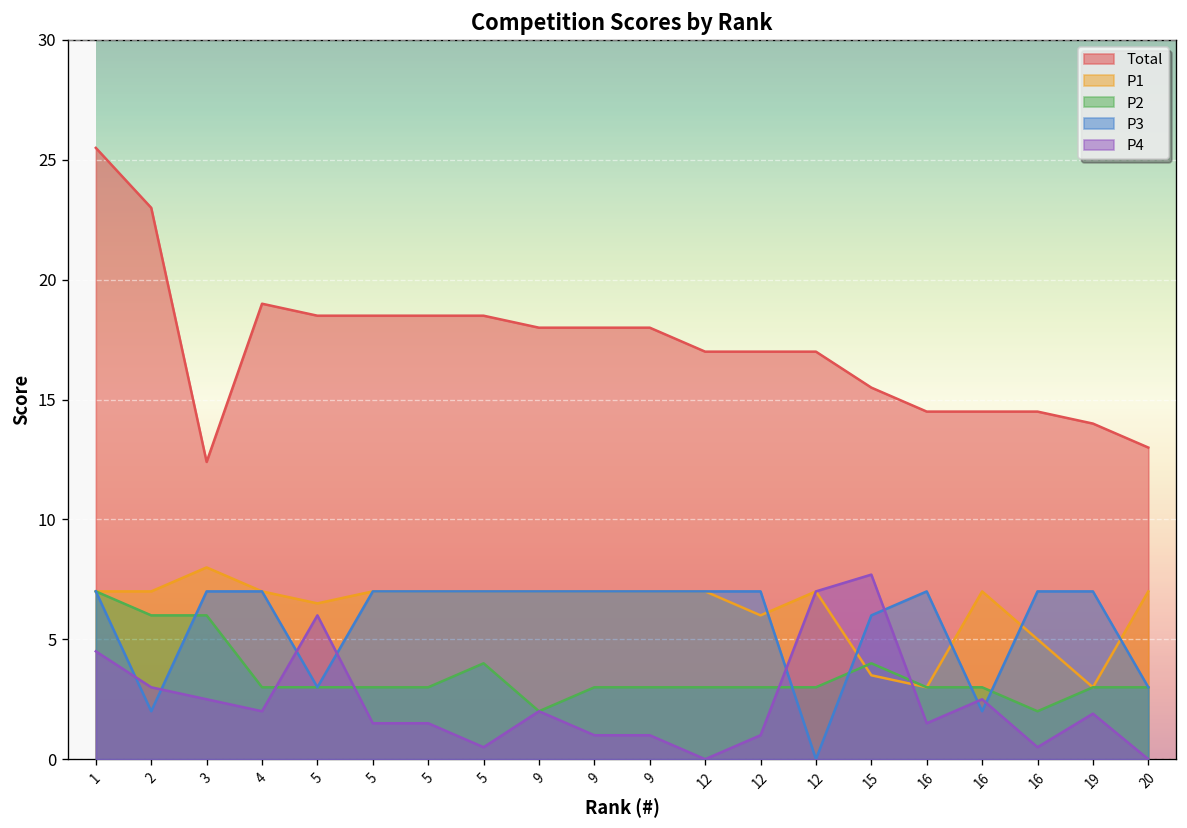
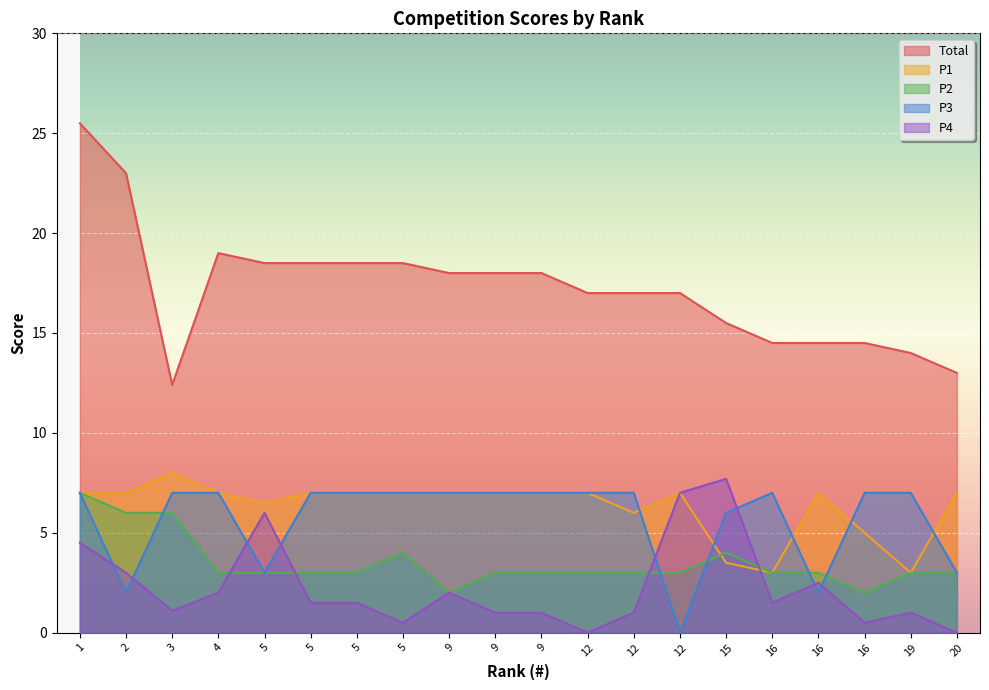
P4, 3: 2.5 -> 1.1
P4, 19: 1.9 -> 1.0
